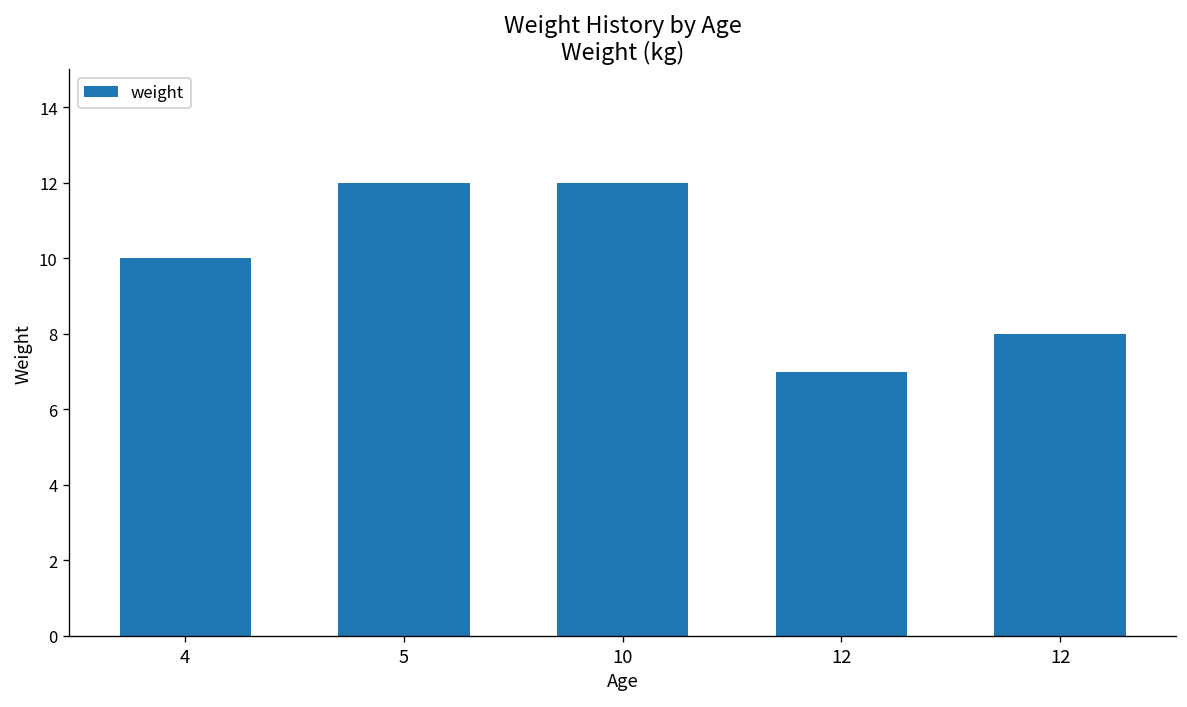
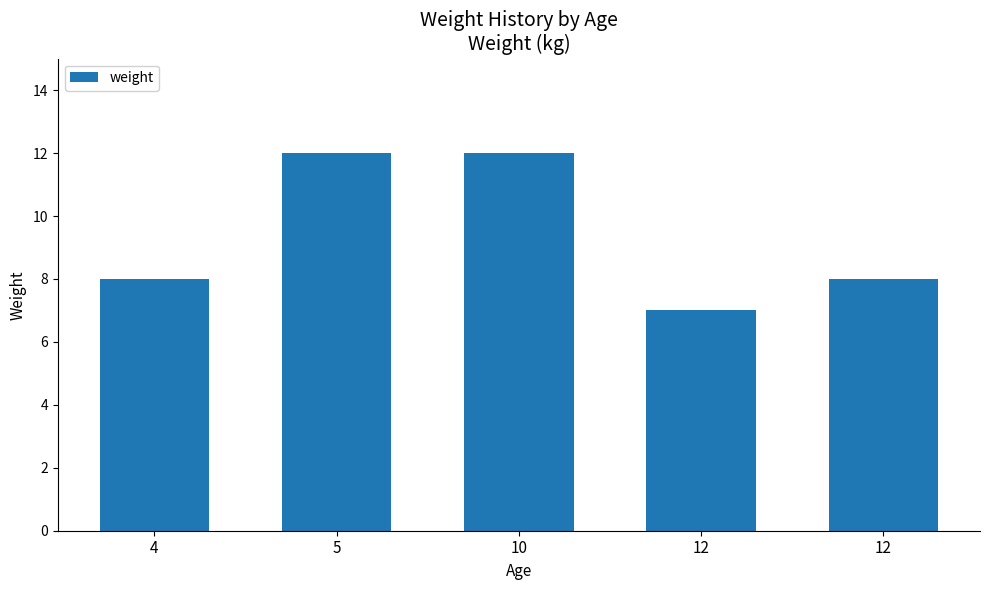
4: 10 -> 8
